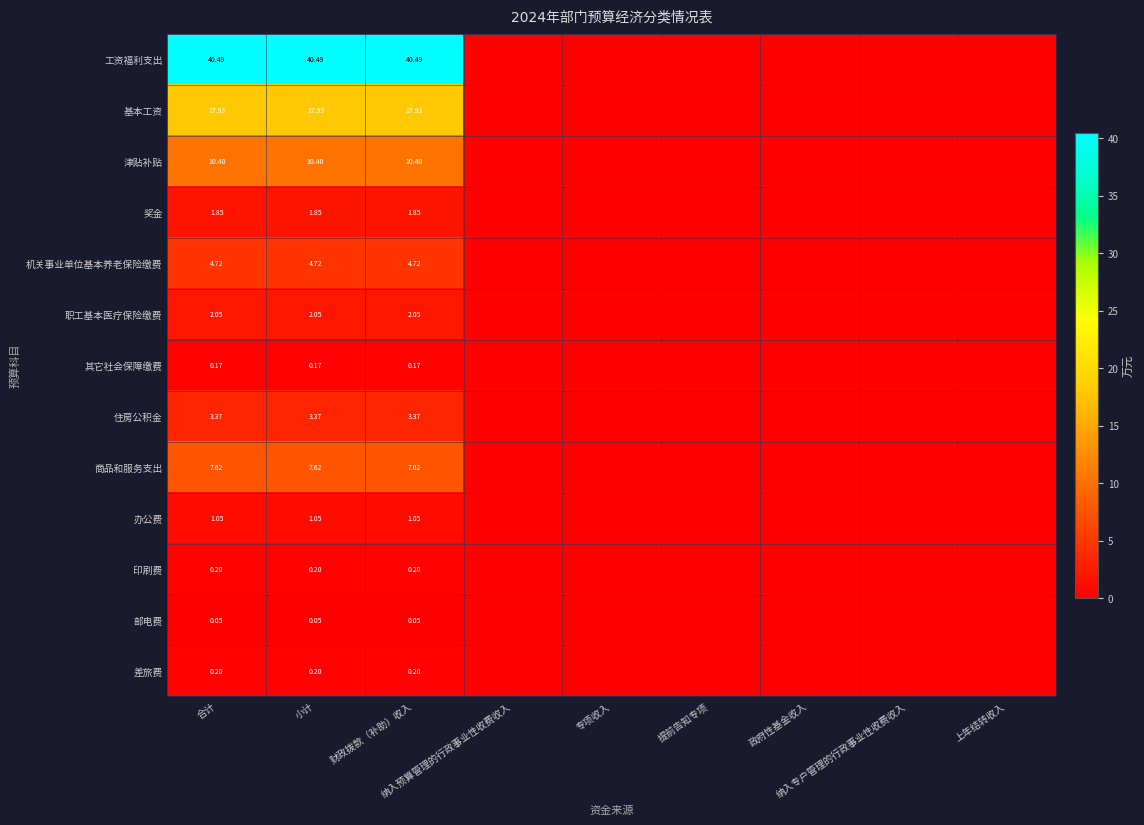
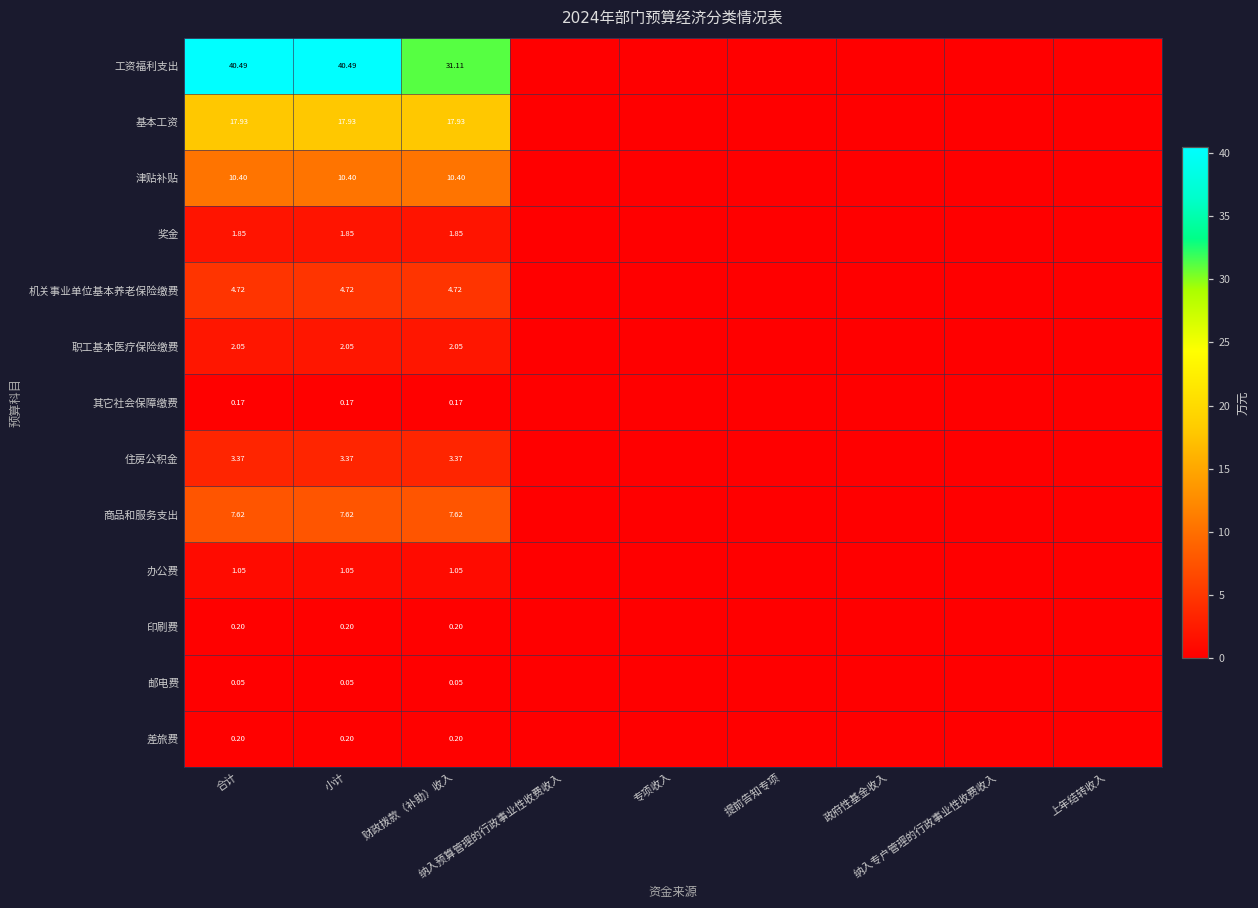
工资福利支出, 财政拨款（补助）收入: 40.49 -> 31.11
